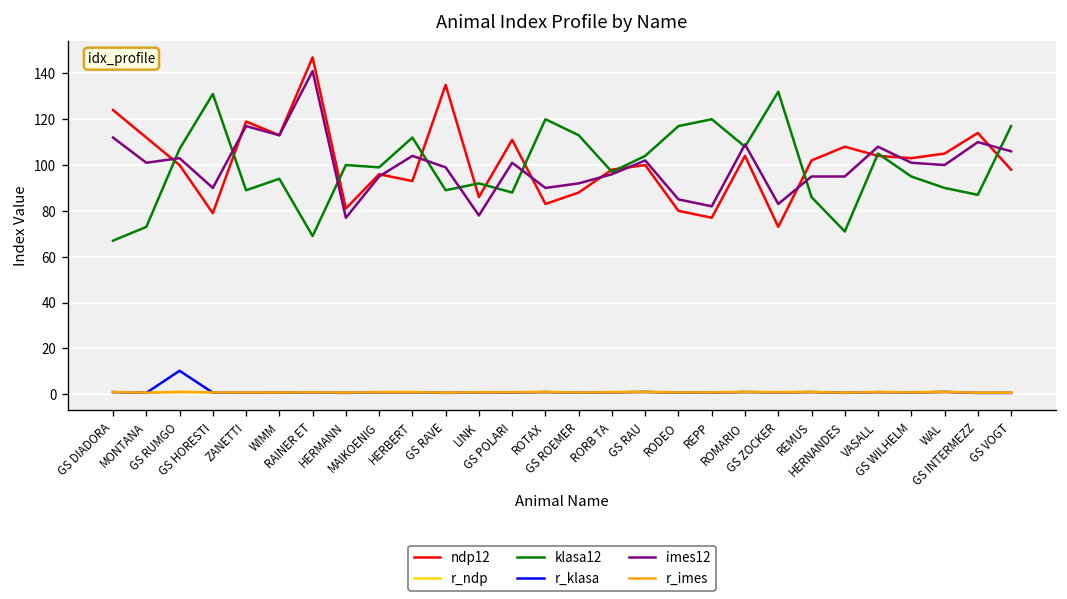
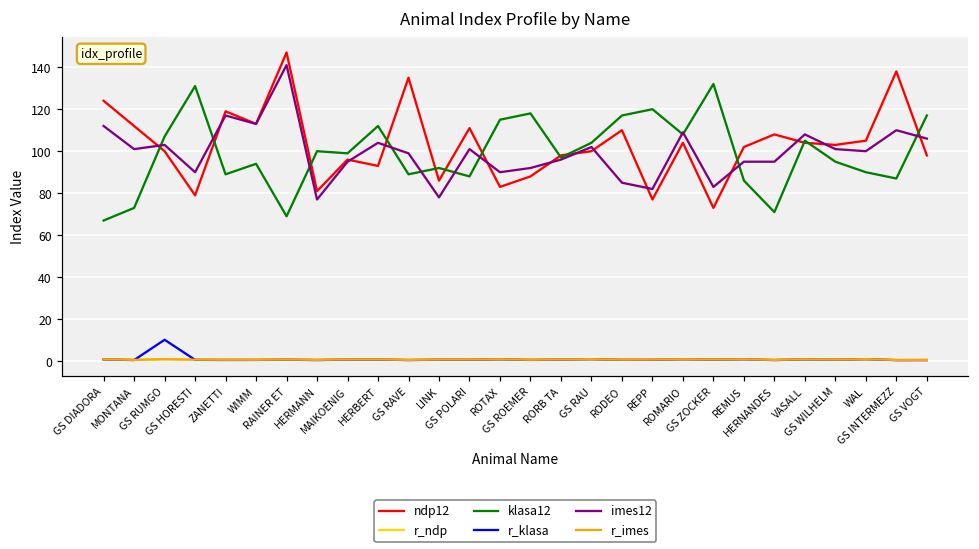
klasa12, ROTAX: 120 -> 115
klasa12, GS ROEMER: 113 -> 118
ndp12, RODEO: 80 -> 110
ndp12, GS INTERMEZZ: 114 -> 138
